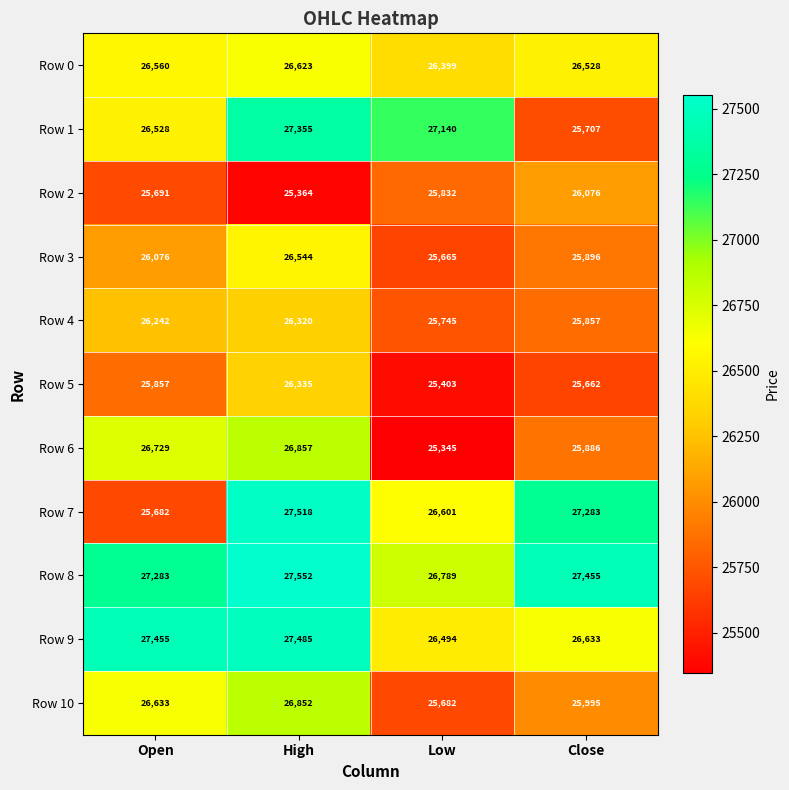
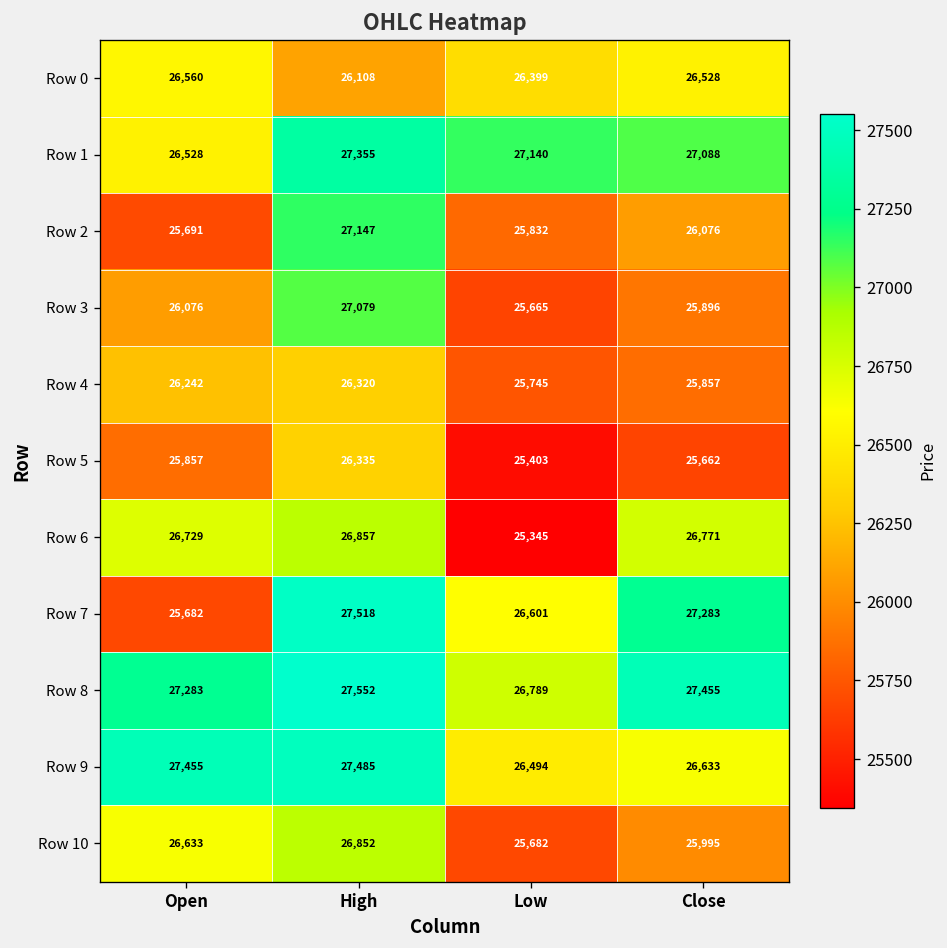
Row 0, High: 26,623 -> 26,108
Row 1, Close: 25,707 -> 27,088
Row 2, High: 25,364 -> 27,147
Row 3, High: 26,544 -> 27,079
Row 6, Close: 25,886 -> 26,771
